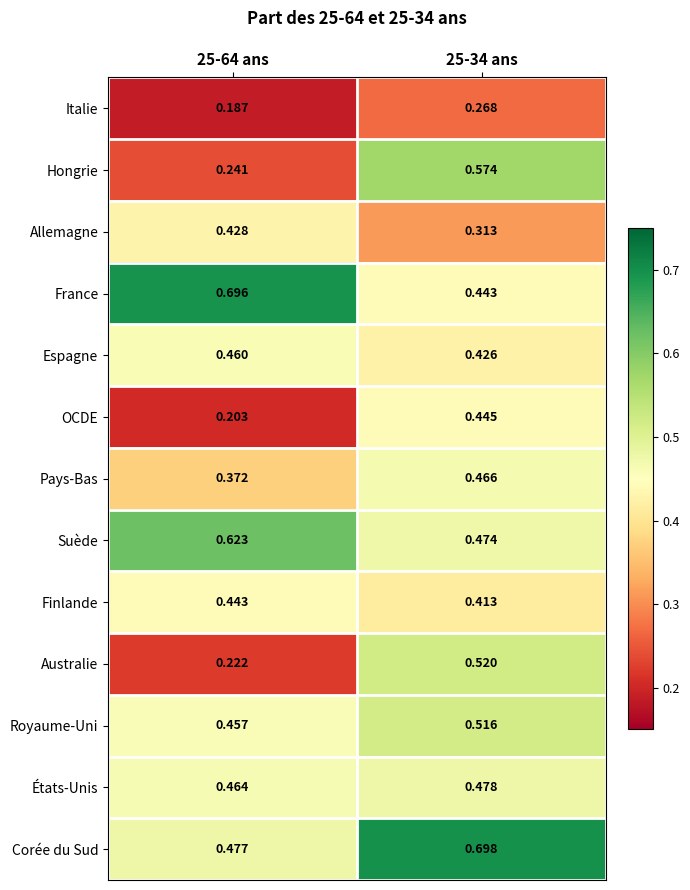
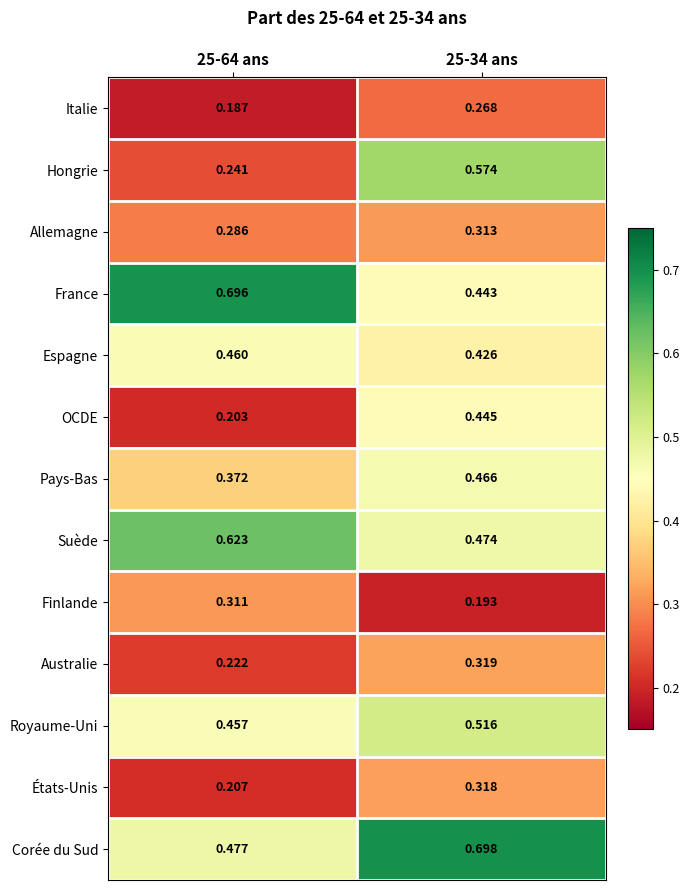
Allemagne, 25-64 ans: 0.428 -> 0.286
Finlande, 25-64 ans: 0.443 -> 0.311
Finlande, 25-34 ans: 0.413 -> 0.193
Australie, 25-34 ans: 0.520 -> 0.319
États-Unis, 25-64 ans: 0.464 -> 0.207
États-Unis, 25-34 ans: 0.478 -> 0.318
